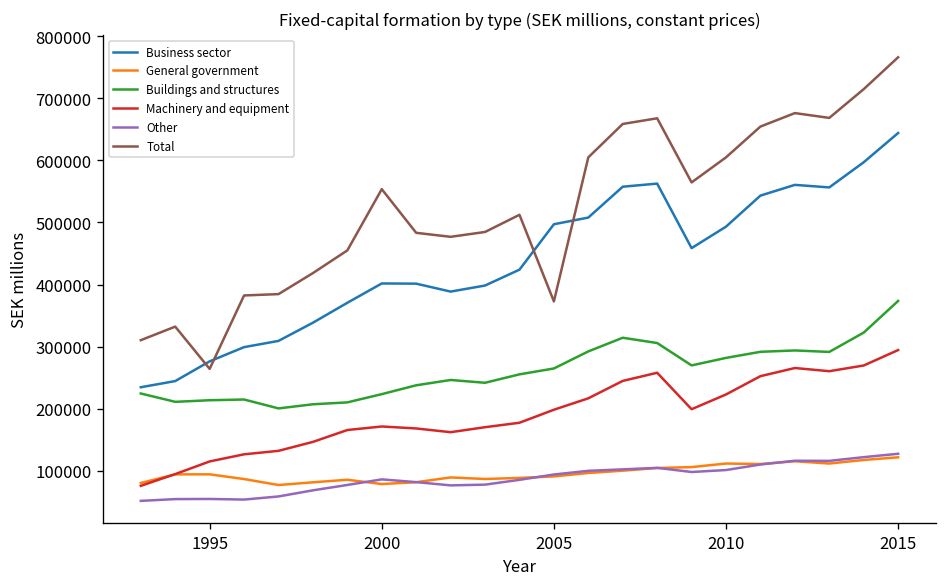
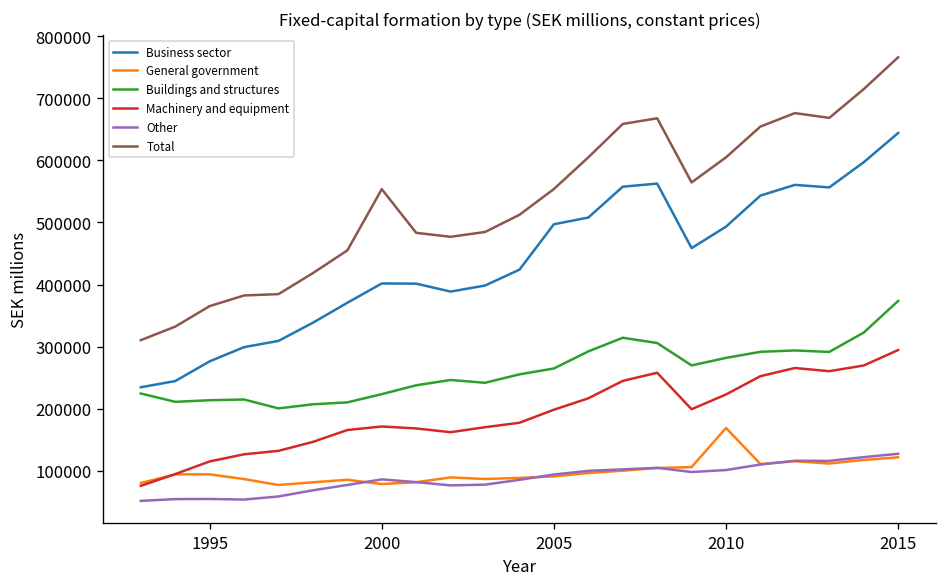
Total, 1995: 260000 -> 370000
Total, 2005: 370000 -> 550000
General government, 2010: 110000 -> 170000
